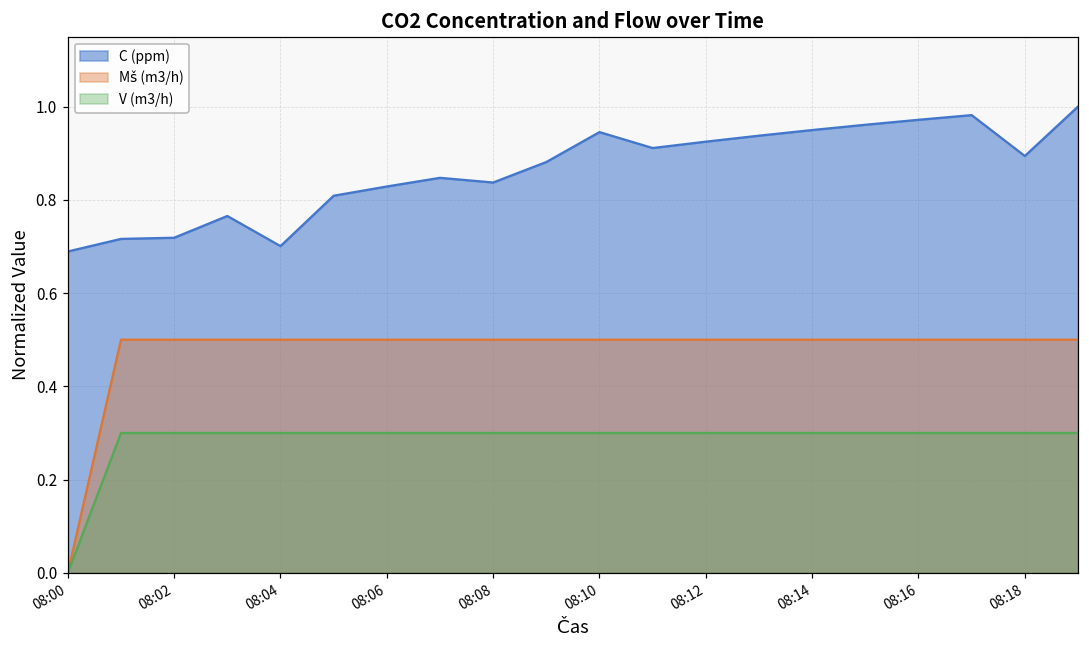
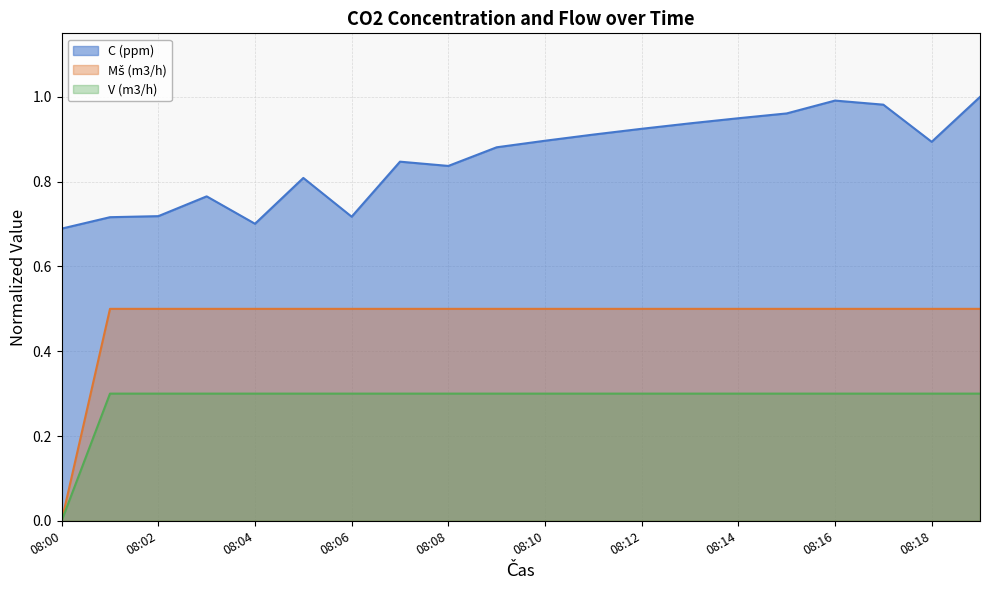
C (ppm), 08:06: 0.83 -> 0.72
C (ppm), 08:10: 0.95 -> 0.90
C (ppm), 08:16: 0.97 -> 0.99
